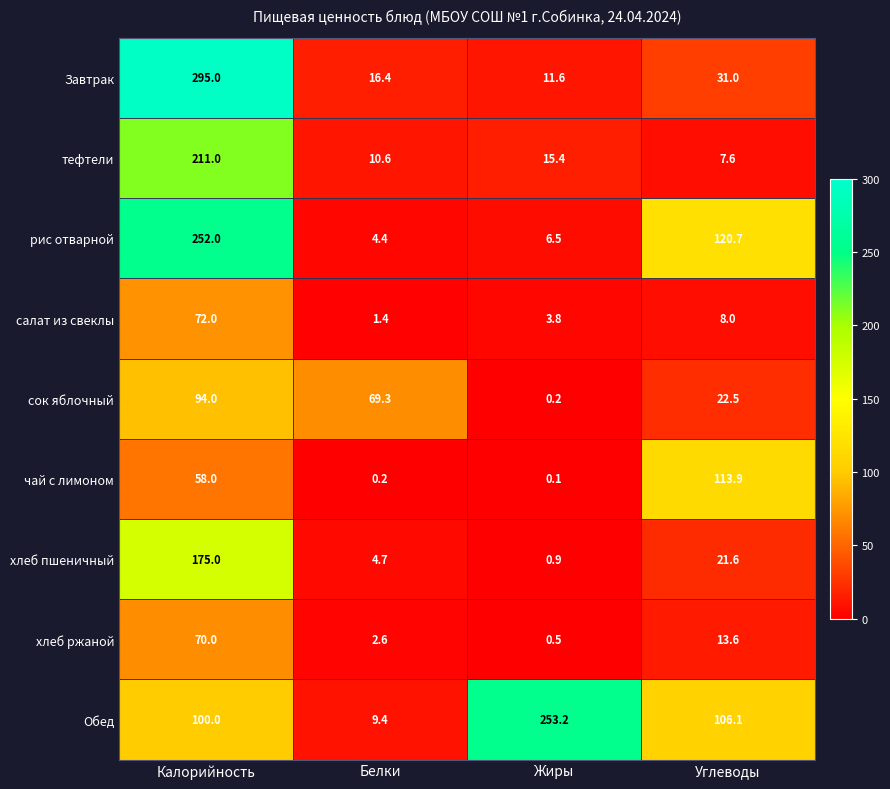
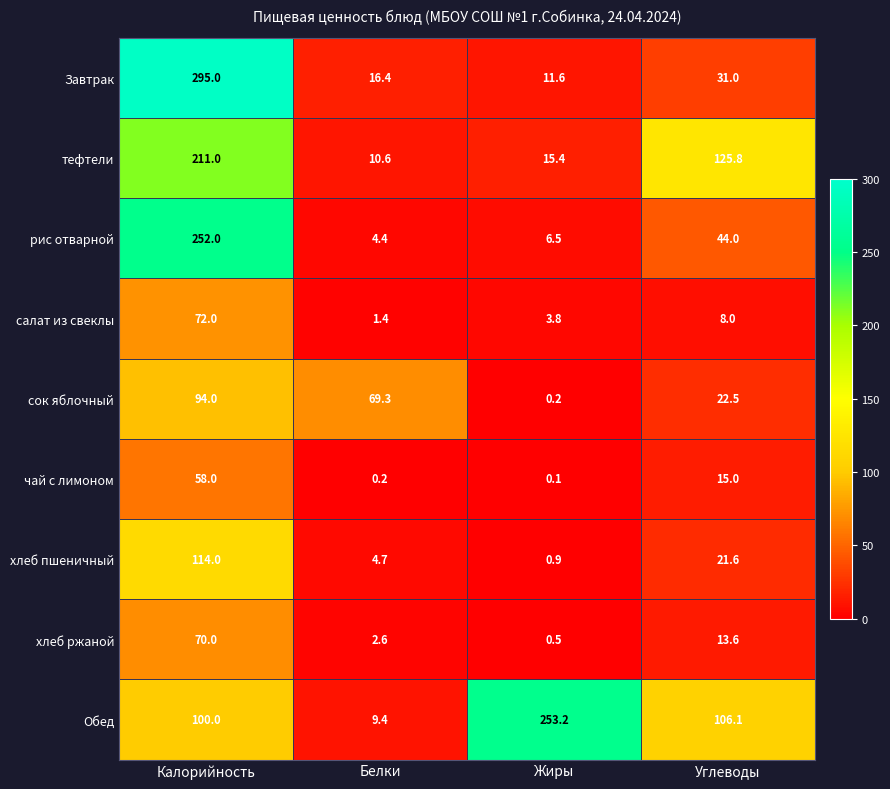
тефтели, Углеводы: 7.6 -> 125.8
рис отварной, Углеводы: 120.7 -> 44.0
чай с лимоном, Углеводы: 113.9 -> 15.0
хлеб пшеничный, Калорийность: 175.0 -> 114.0
